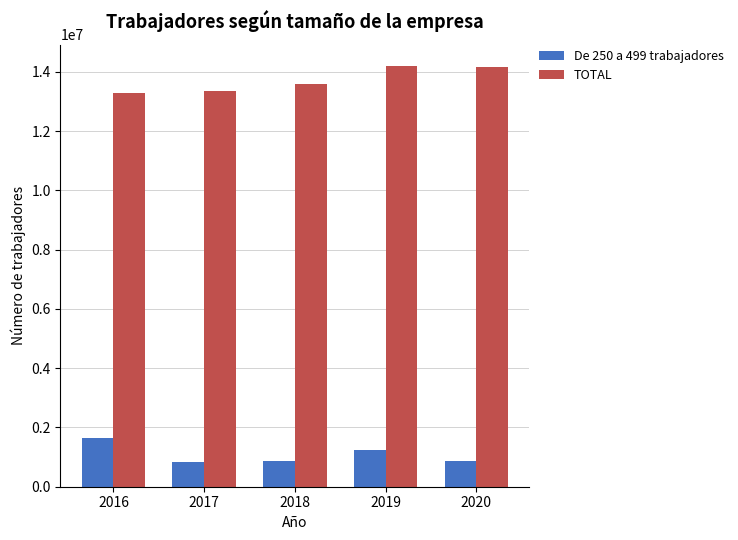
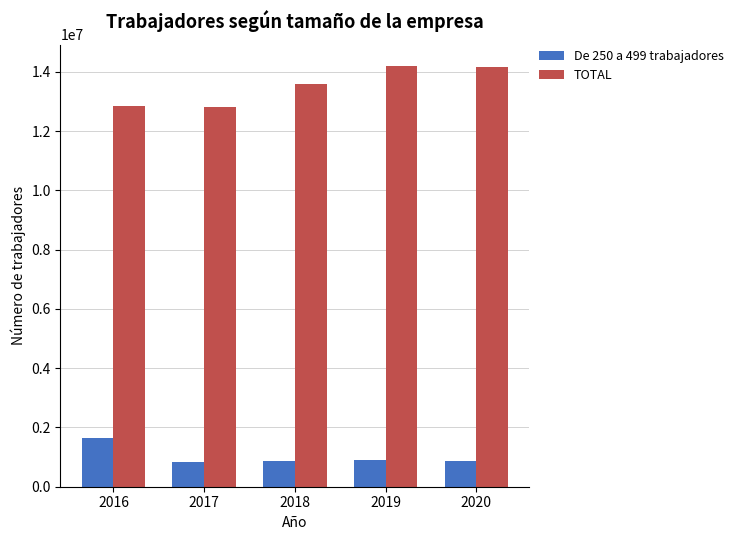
TOTAL, 2016: 13300000 -> 12800000
TOTAL, 2017: 13400000 -> 12800000
De 250 a 499 trabajadores, 2019: 1200000 -> 900000
